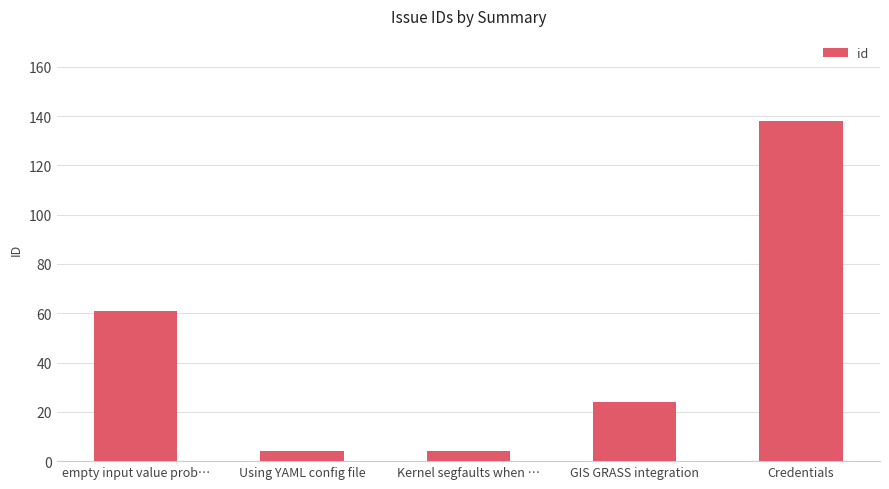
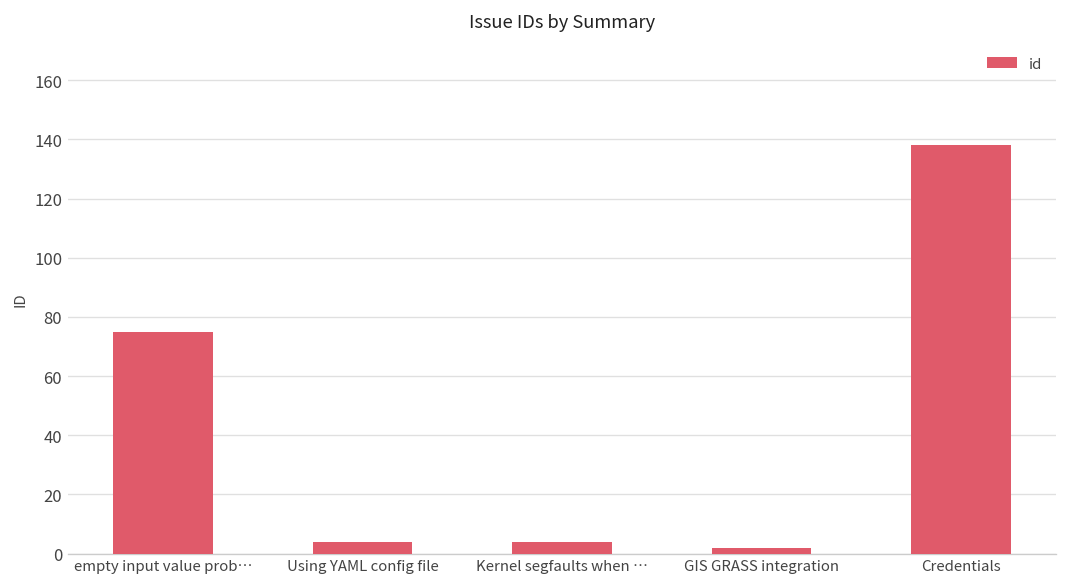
empty input value prob…: 61 -> 75
GIS GRASS integration: 24 -> 2
